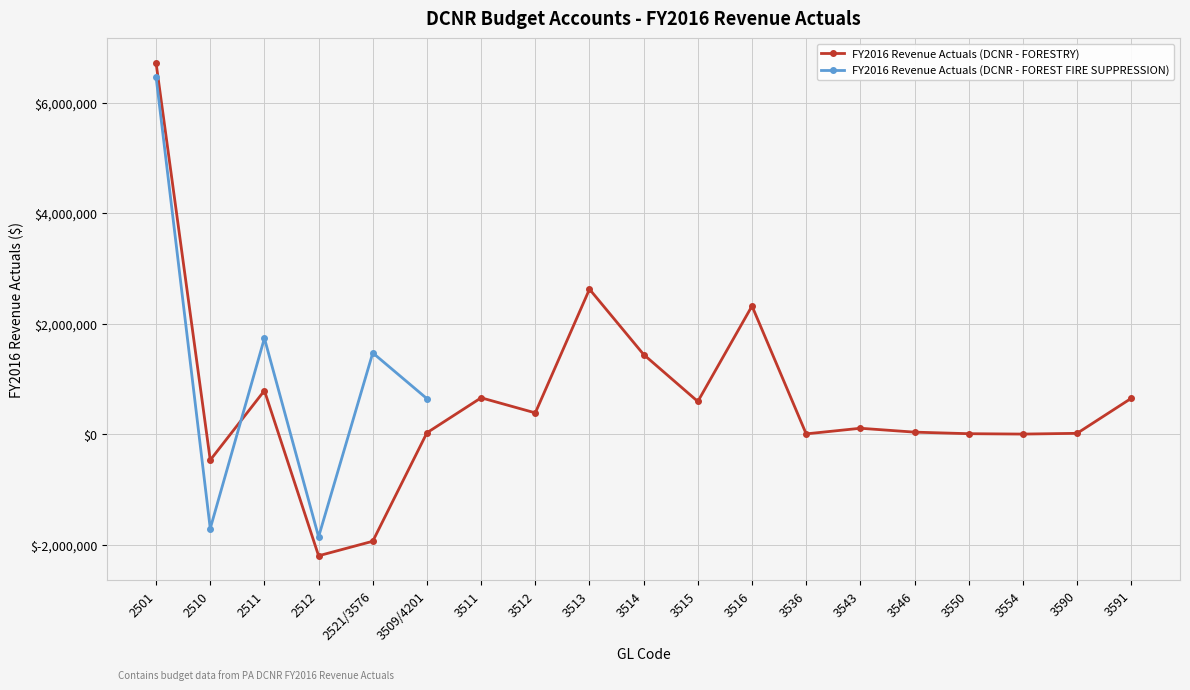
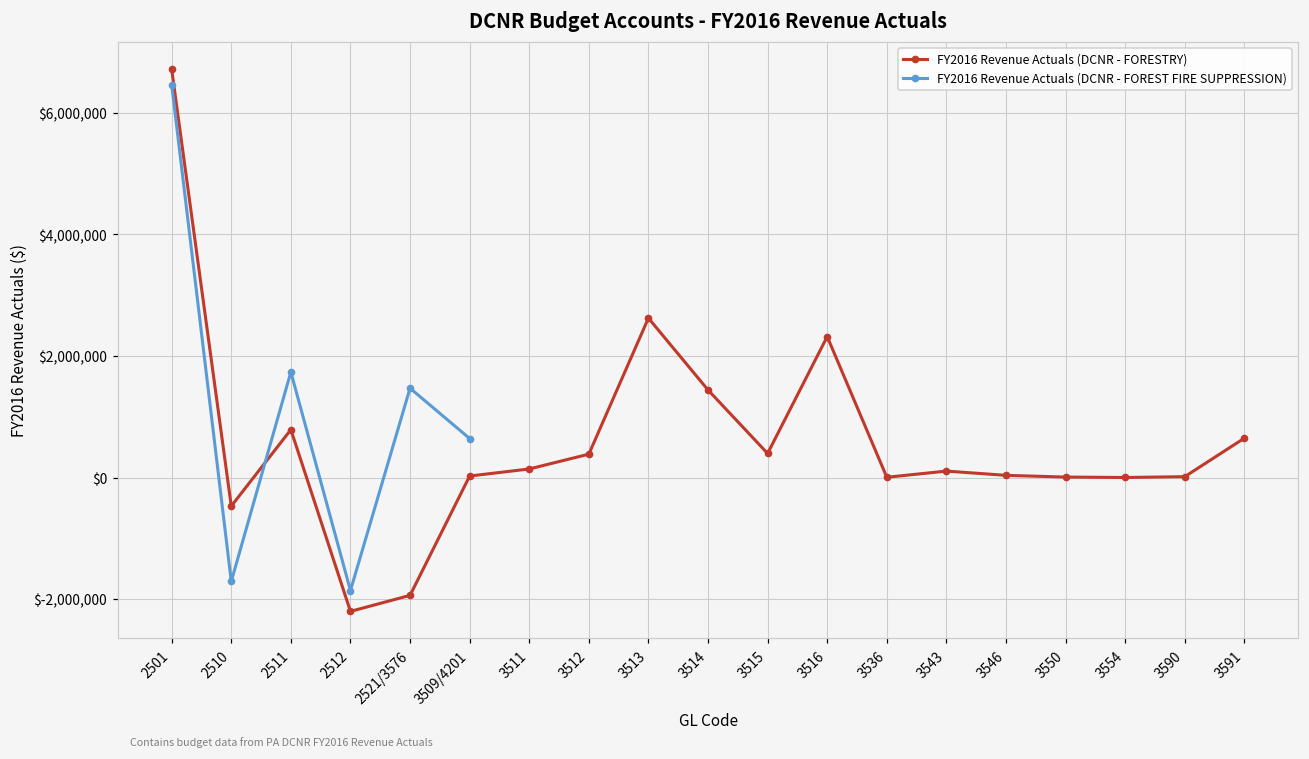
FY2016 Revenue Actuals (DCNR - FORESTRY), 3511: $700,000 -> $100,000
FY2016 Revenue Actuals (DCNR - FORESTRY), 3515: $600,000 -> $400,000
